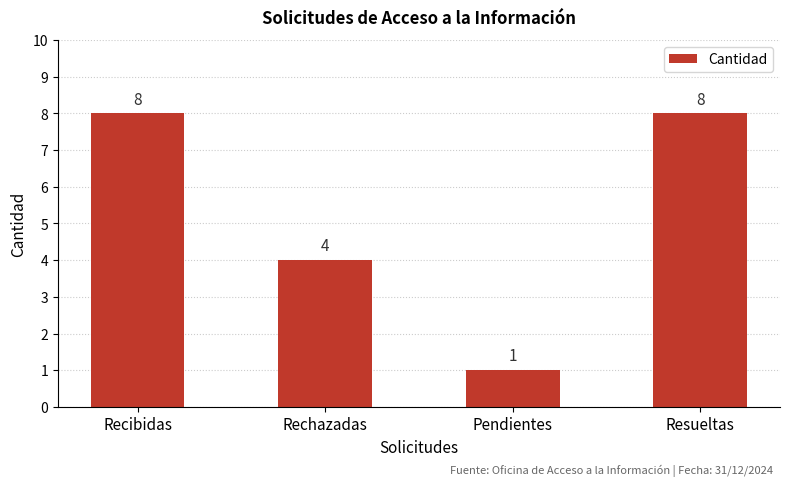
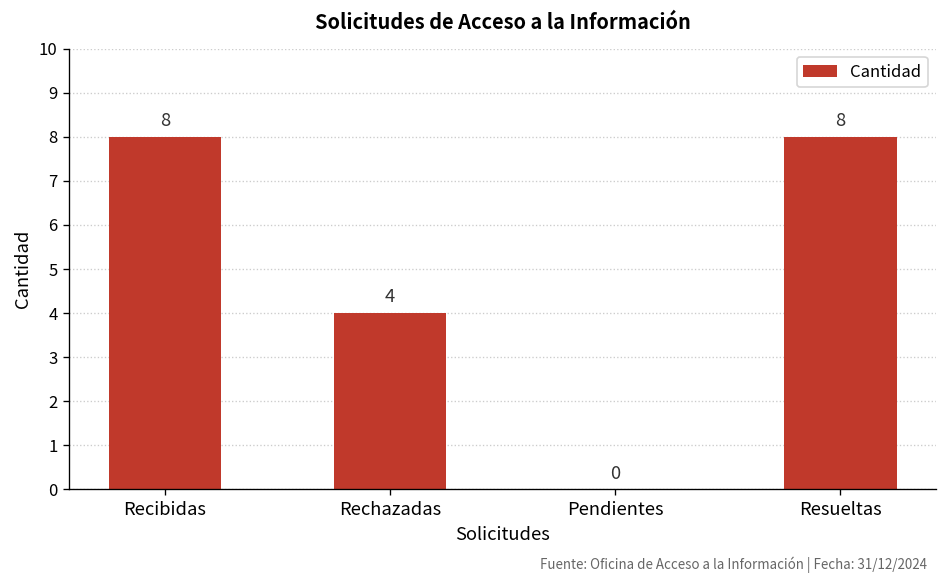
Pendientes: 1 -> 0
